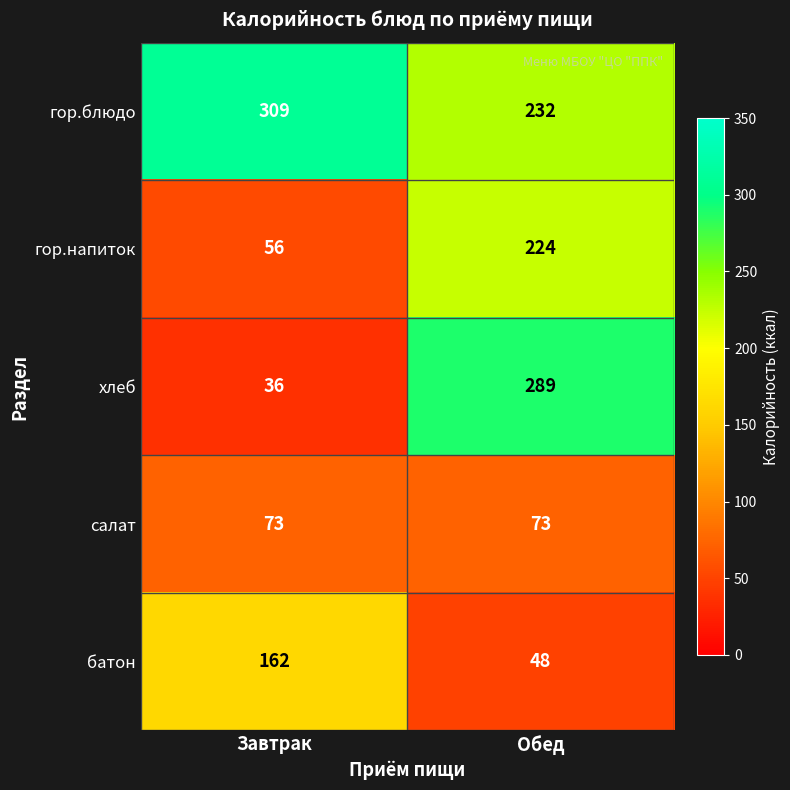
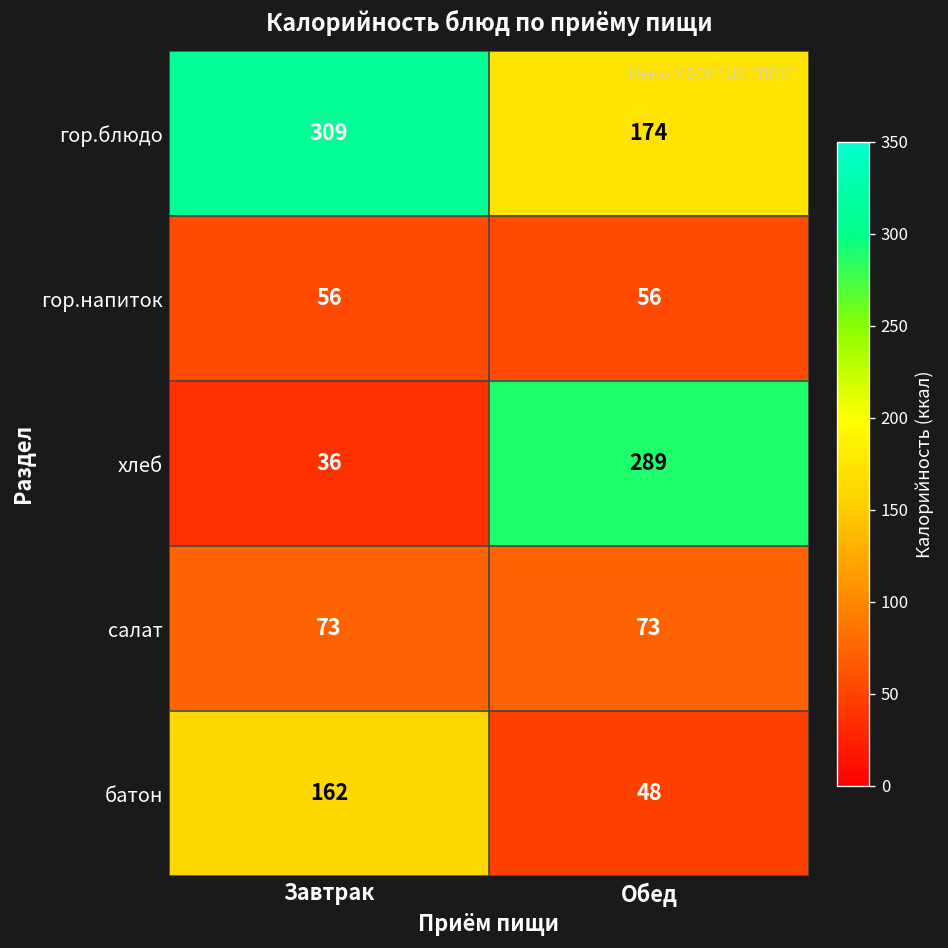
гор.блюдо, Обед: 232 -> 174
гор.напиток, Обед: 224 -> 56
